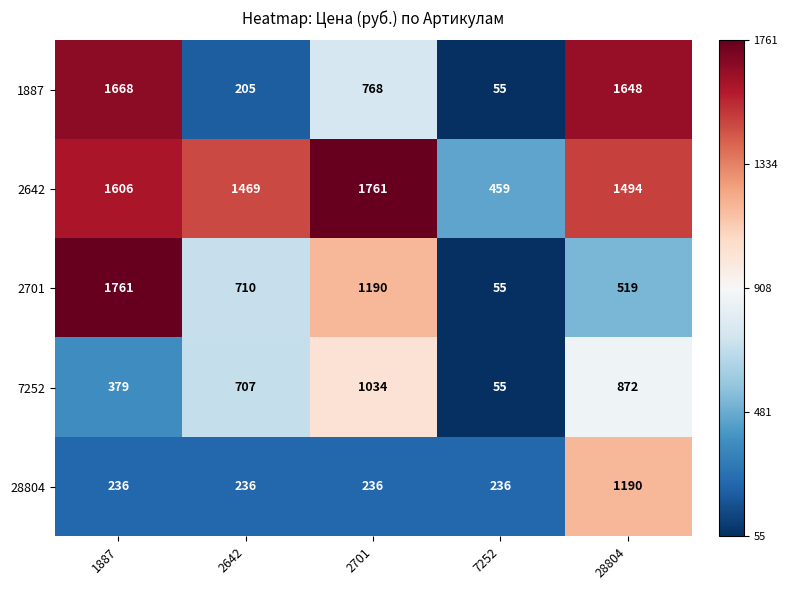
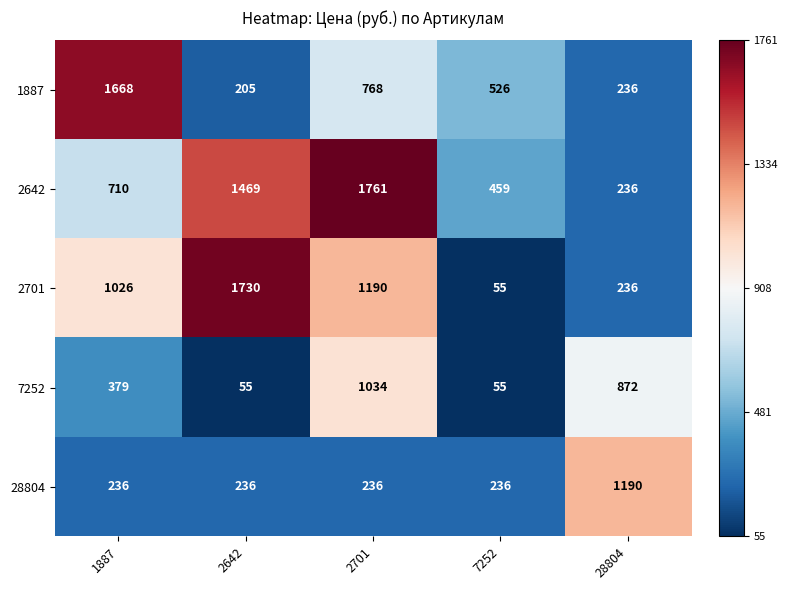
1887, 7252: 55 -> 526
1887, 28804: 1648 -> 236
2642, 1887: 1606 -> 710
2642, 28804: 1494 -> 236
2701, 1887: 1761 -> 1026
2701, 2642: 710 -> 1730
2701, 28804: 519 -> 236
7252, 2642: 707 -> 55
